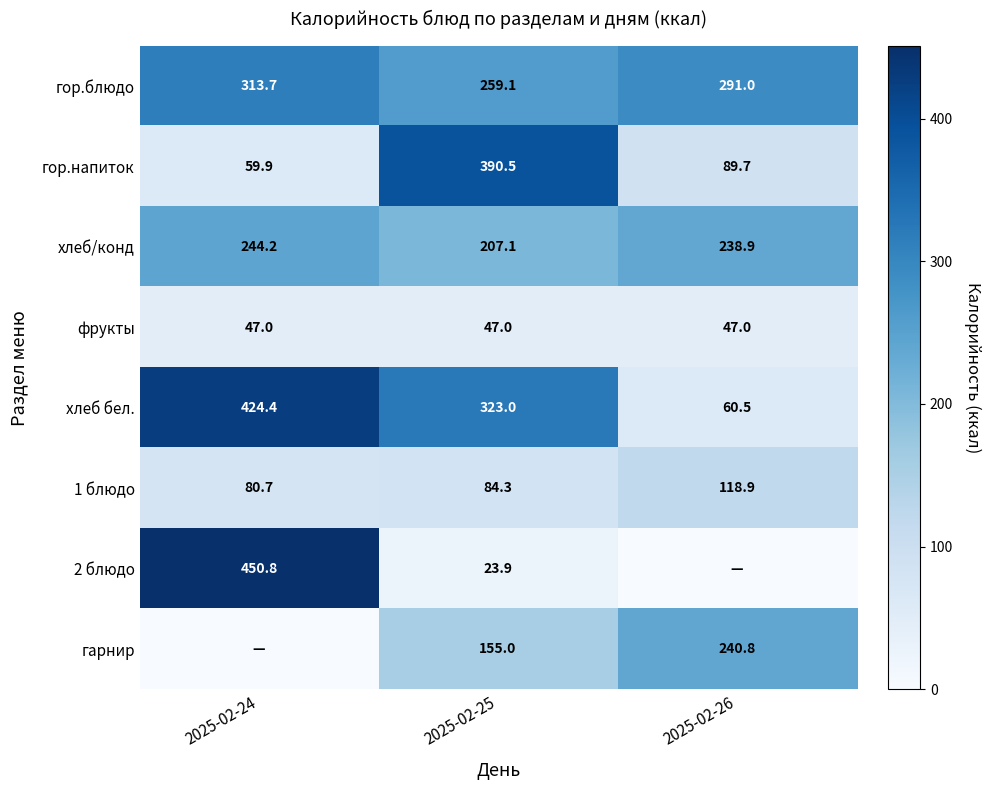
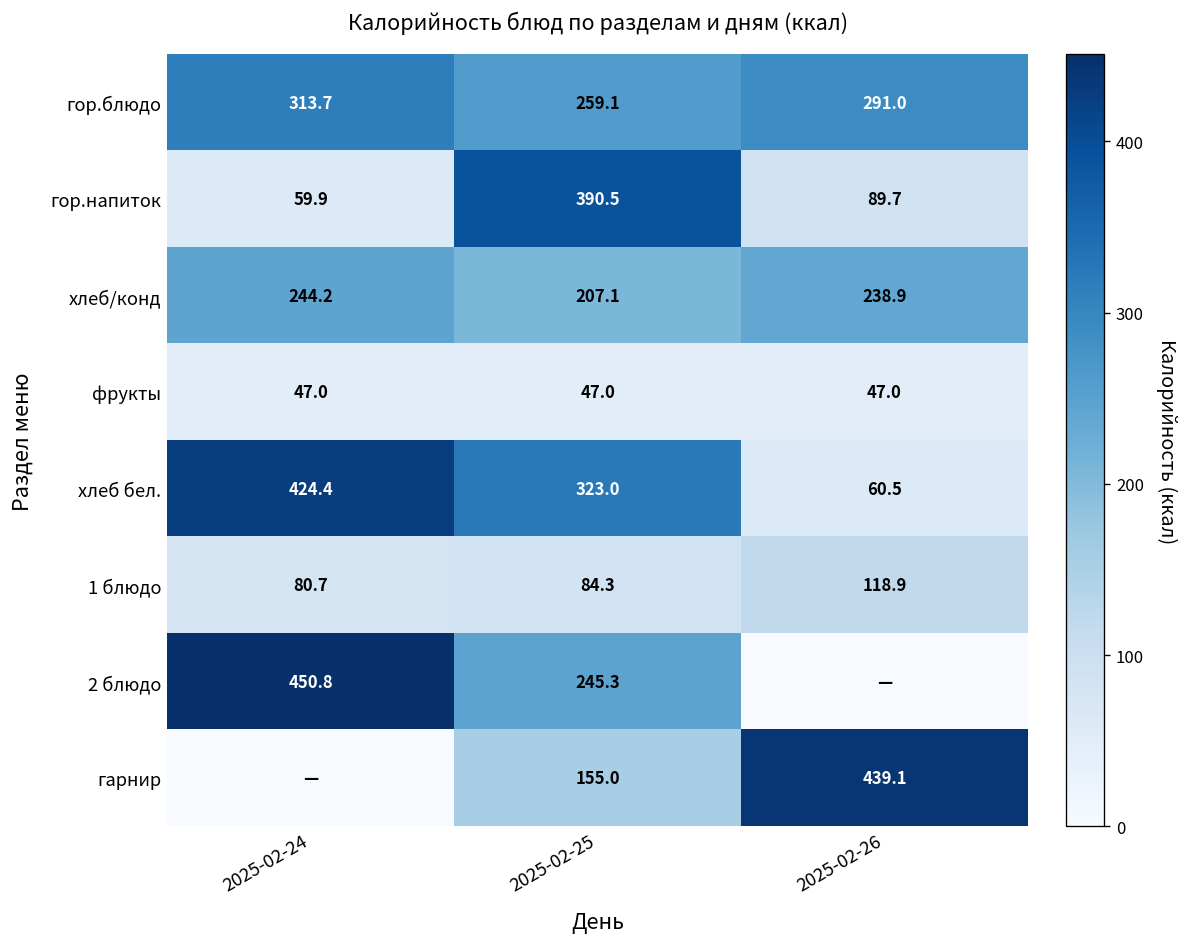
2 блюдо, 2025-02-25: 23.9 -> 245.3
гарнир, 2025-02-26: 240.8 -> 439.1
